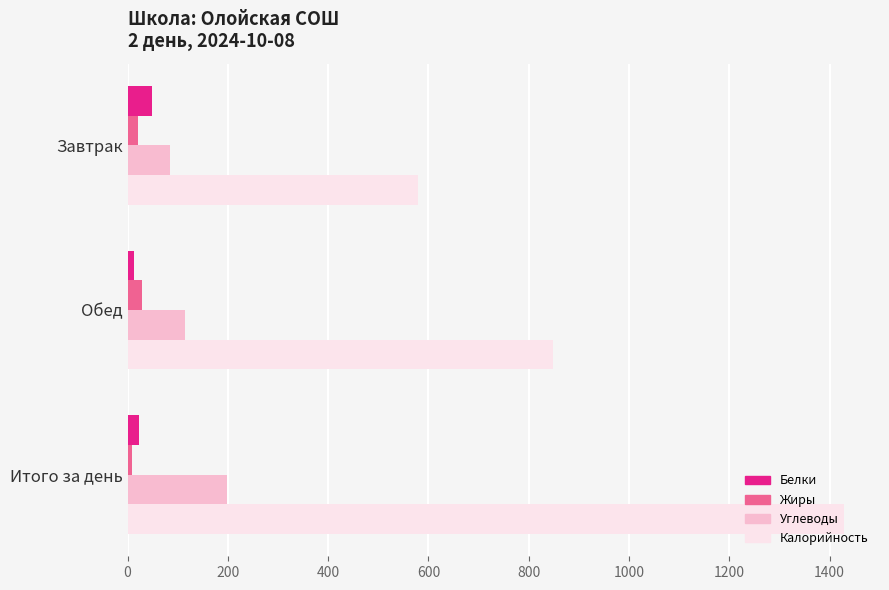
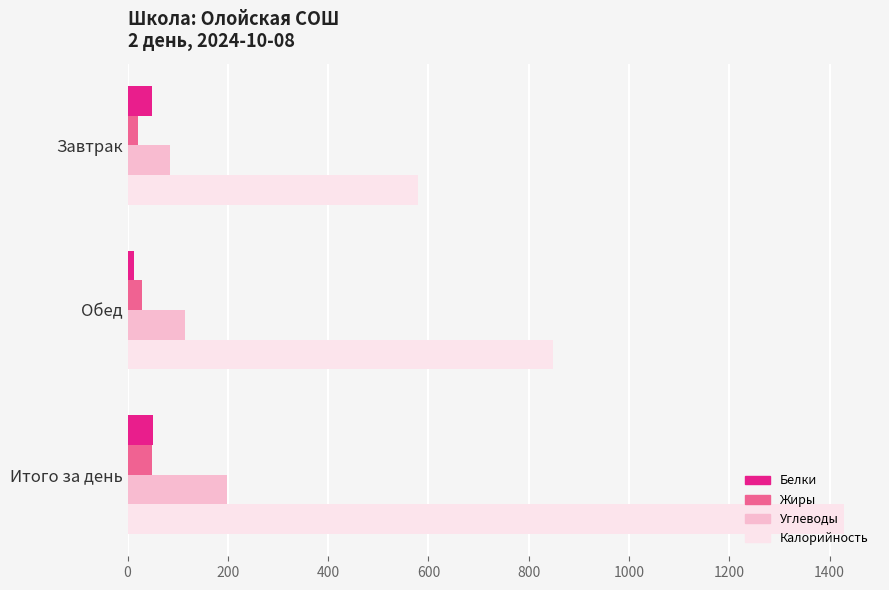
Белки, Итого за день: 20 -> 50
Жиры, Итого за день: 10 -> 50
